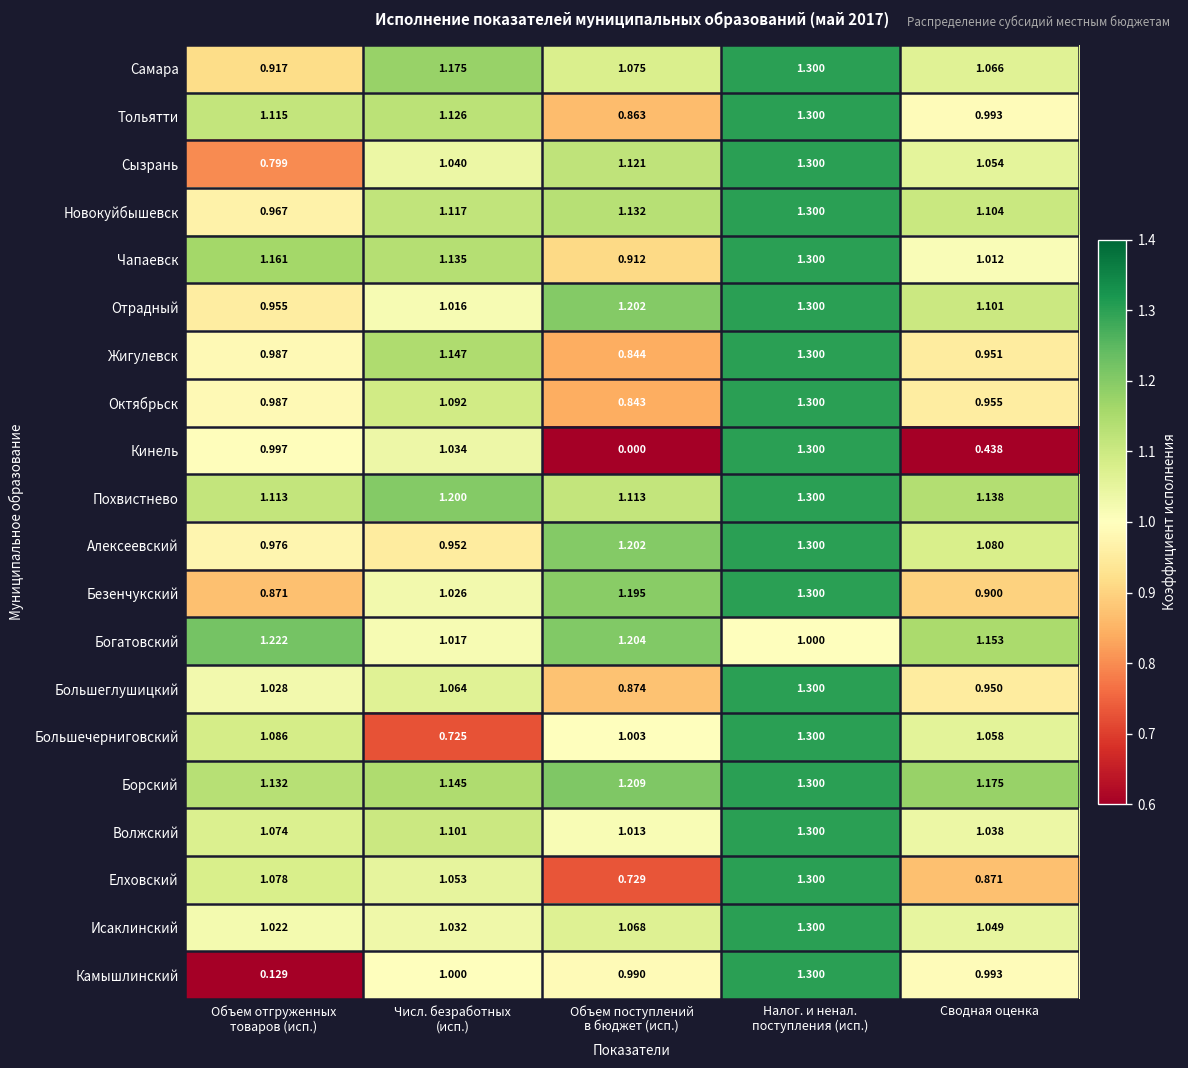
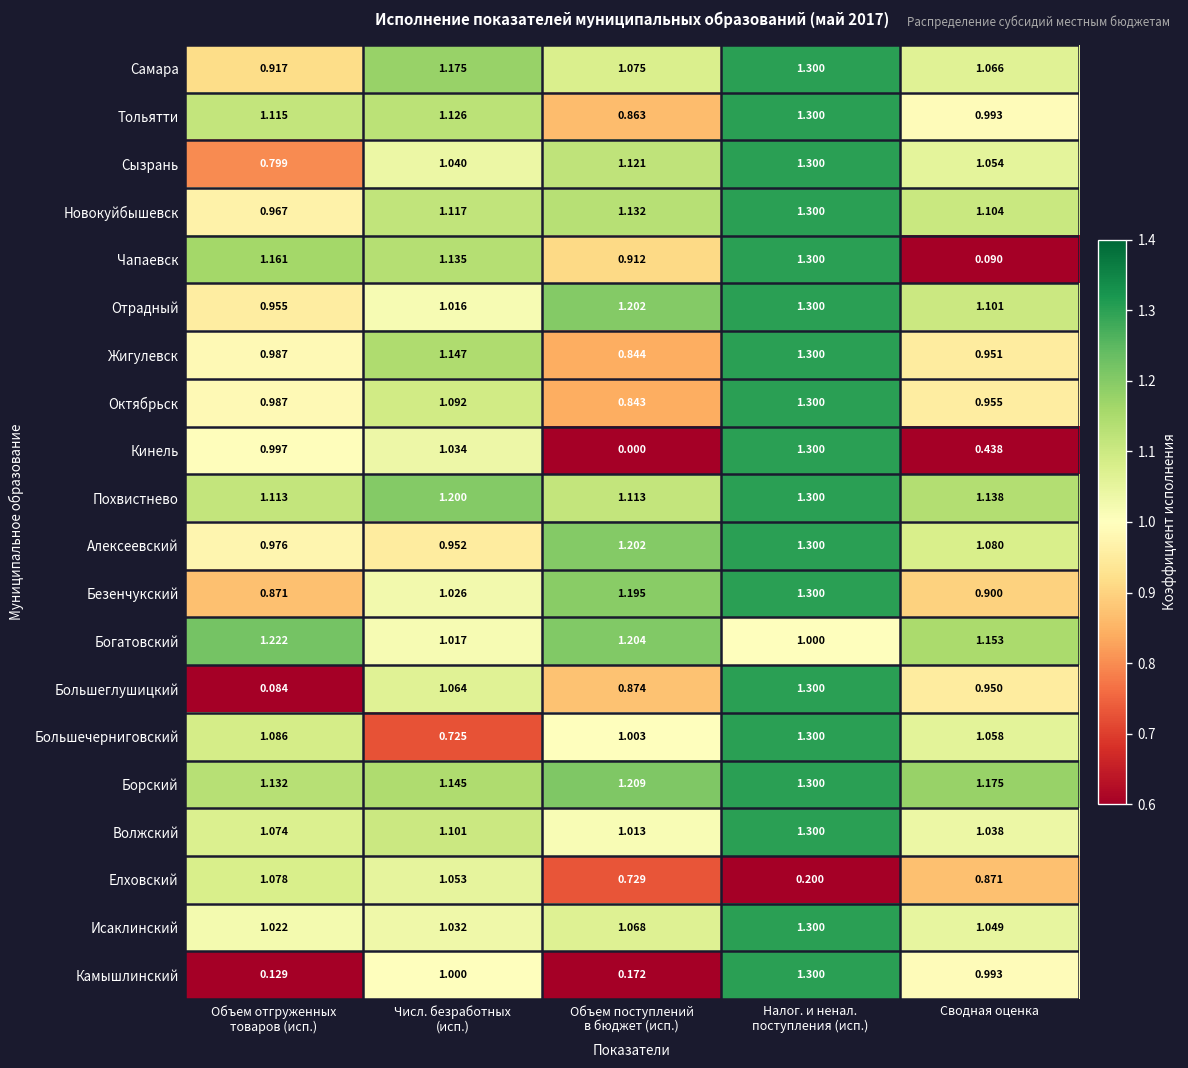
Чапаевск, Сводная оценка: 1.012 -> 0.090
Большеглушицкий, Объем отгруженных товаров (исп.): 1.028 -> 0.084
Елховский, Налог. и ненал. поступления (исп.): 1.300 -> 0.200
Камышлинский, Объем поступлений в бюджет (исп.): 0.990 -> 0.172
